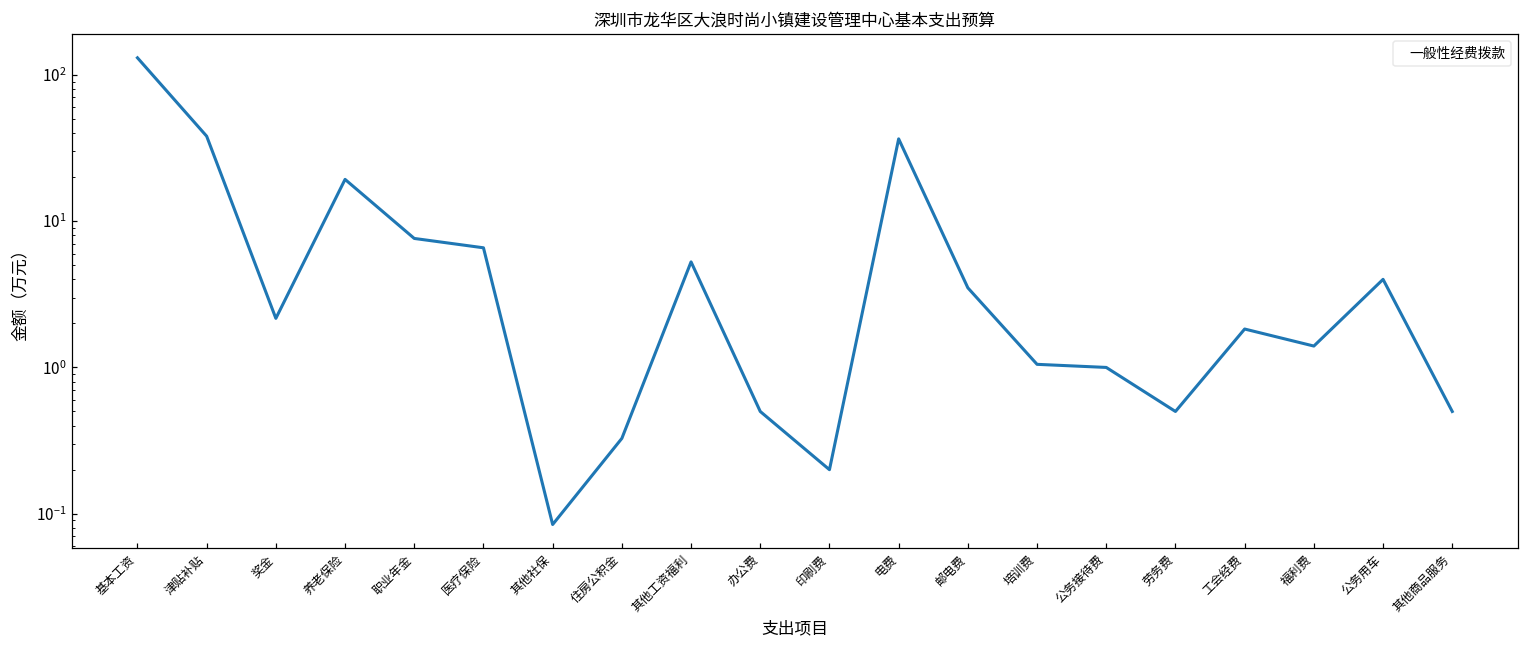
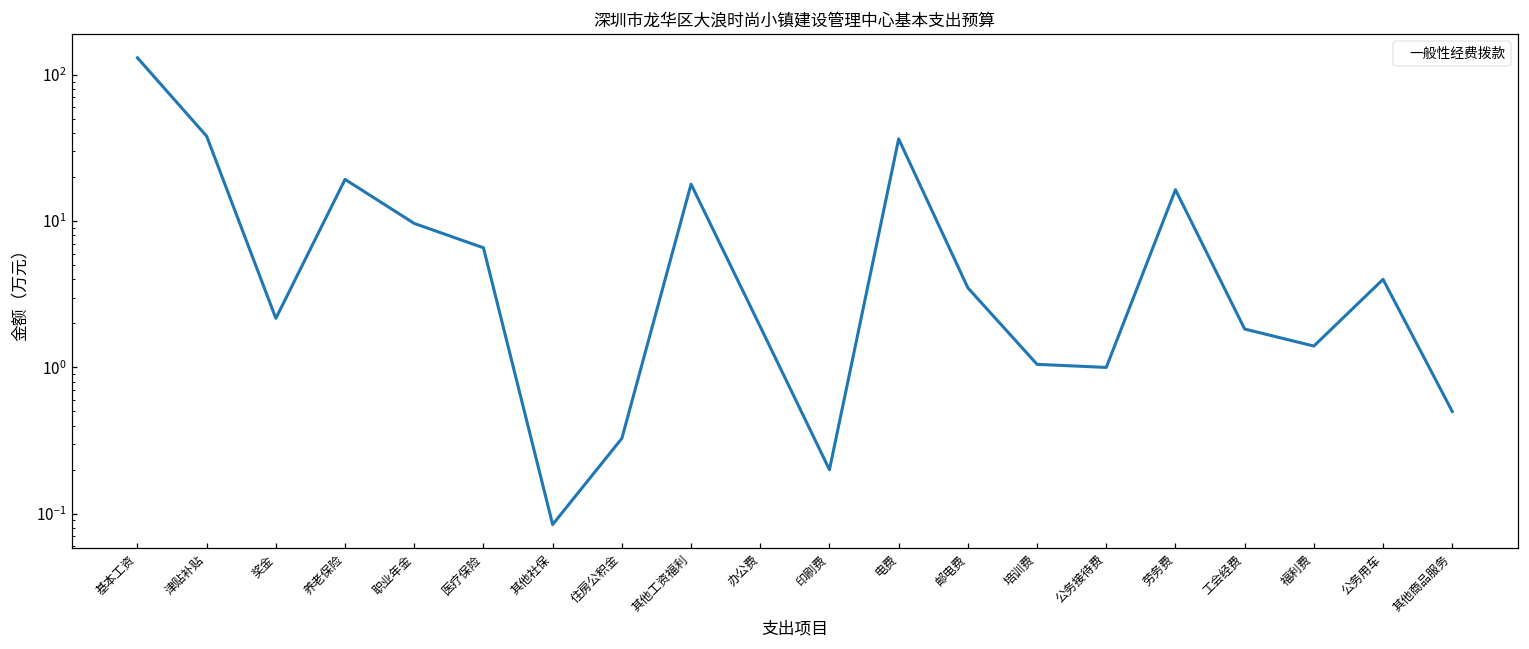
职业年金: 8 -> 10
其他工资福利: 5.3 -> 18
办公费: 0.5 -> 1.9
劳务费: 0.5 -> 16
